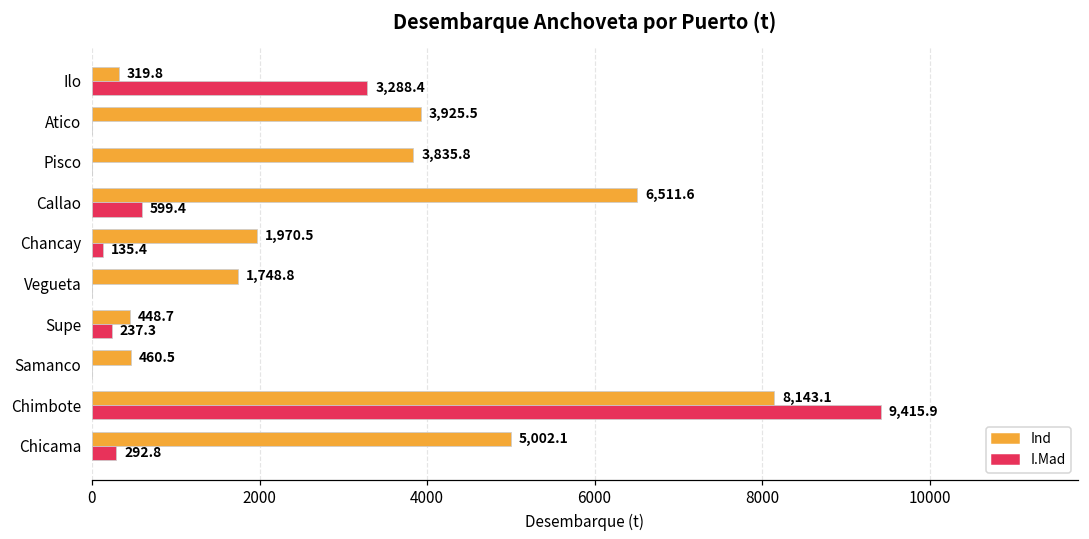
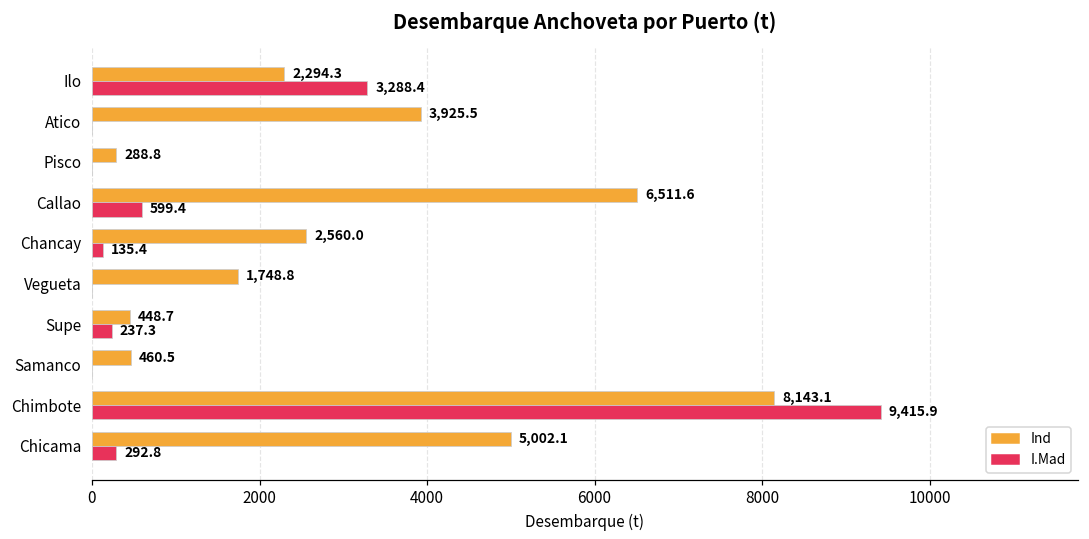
Ind, Ilo: 319.8 -> 2,294.3
Ind, Pisco: 3,835.8 -> 288.8
Ind, Chancay: 1,970.5 -> 2,560.0
